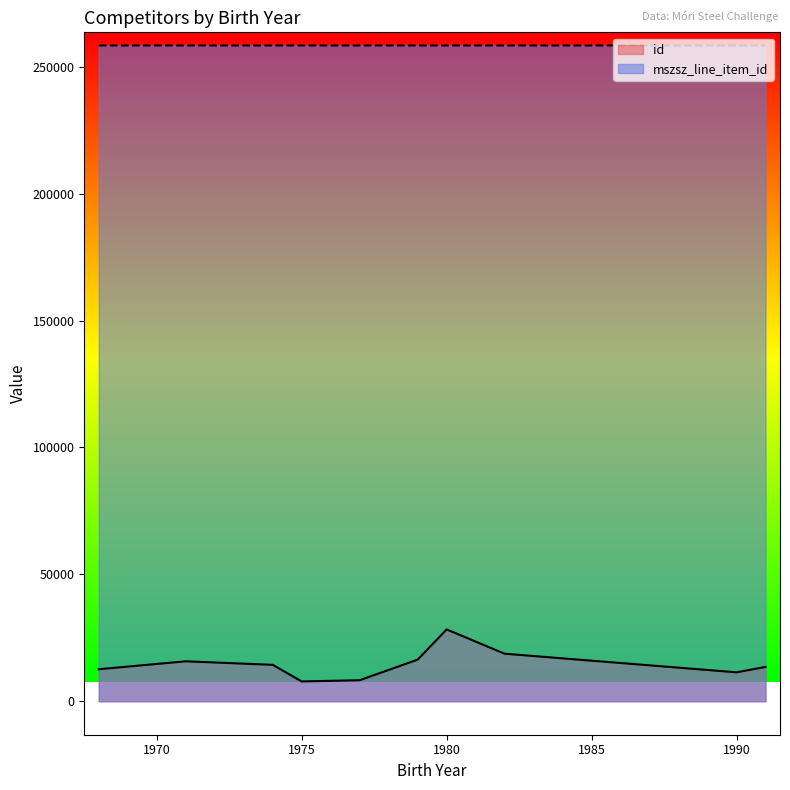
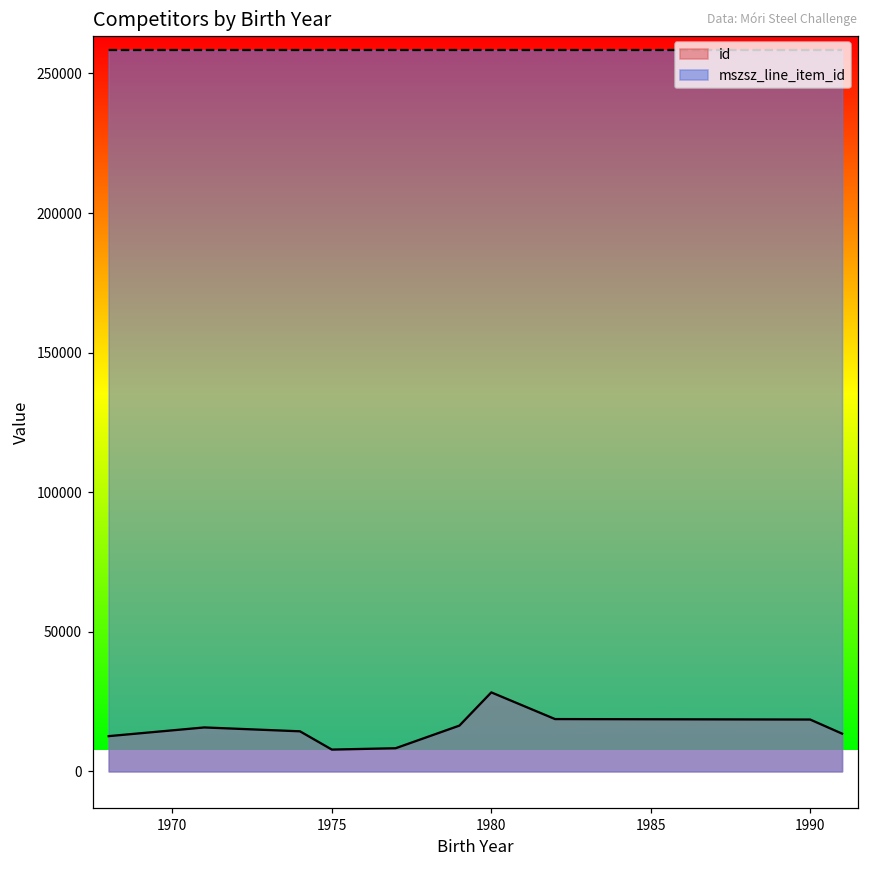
id, 1990: 11000 -> 19000
